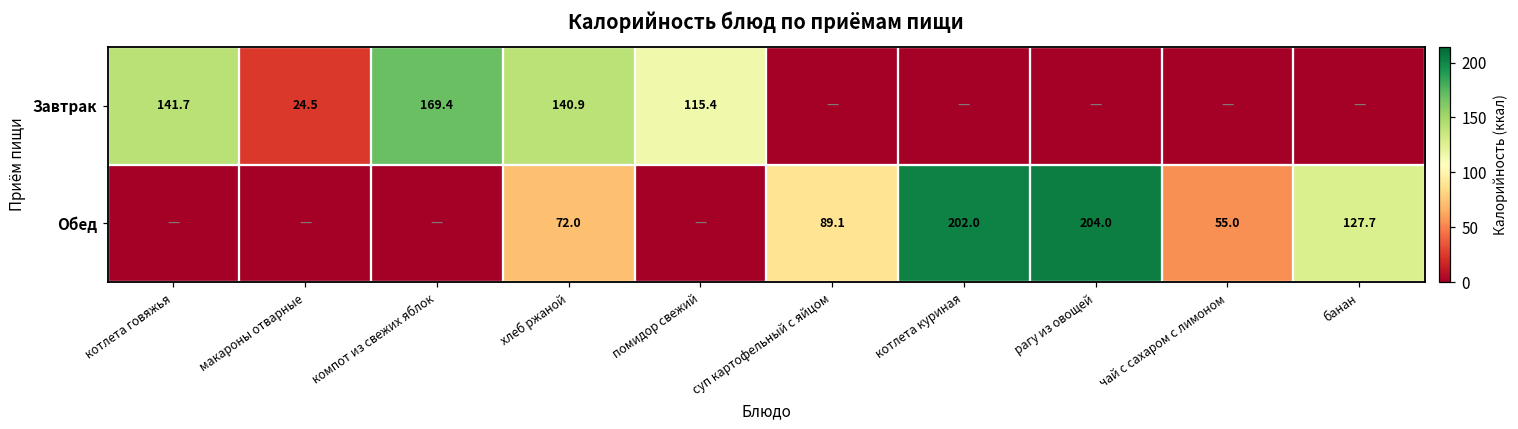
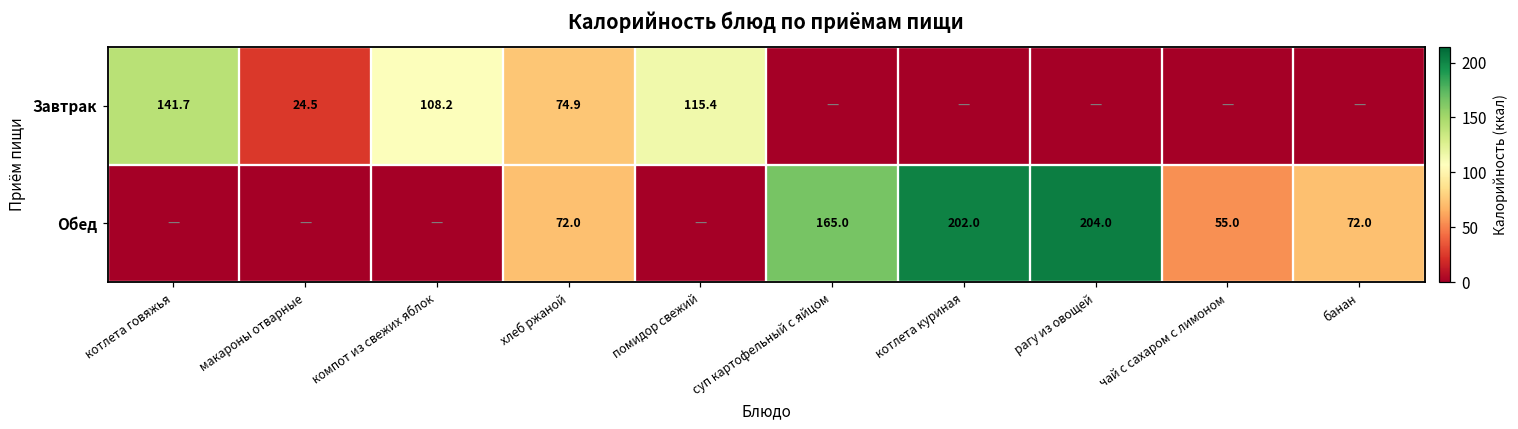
Завтрак, компот из свежих яблок: 169.4 -> 108.2
Завтрак, хлеб ржаной: 140.9 -> 74.9
Обед, суп картофельный с яйцом: 89.1 -> 165.0
Обед, банан: 127.7 -> 72.0
